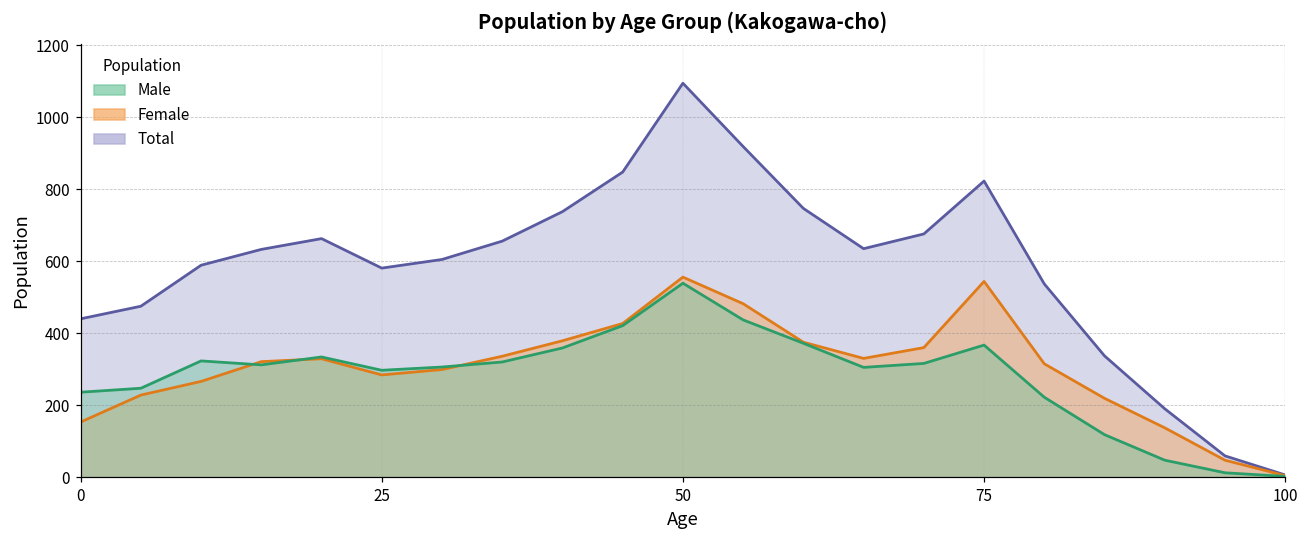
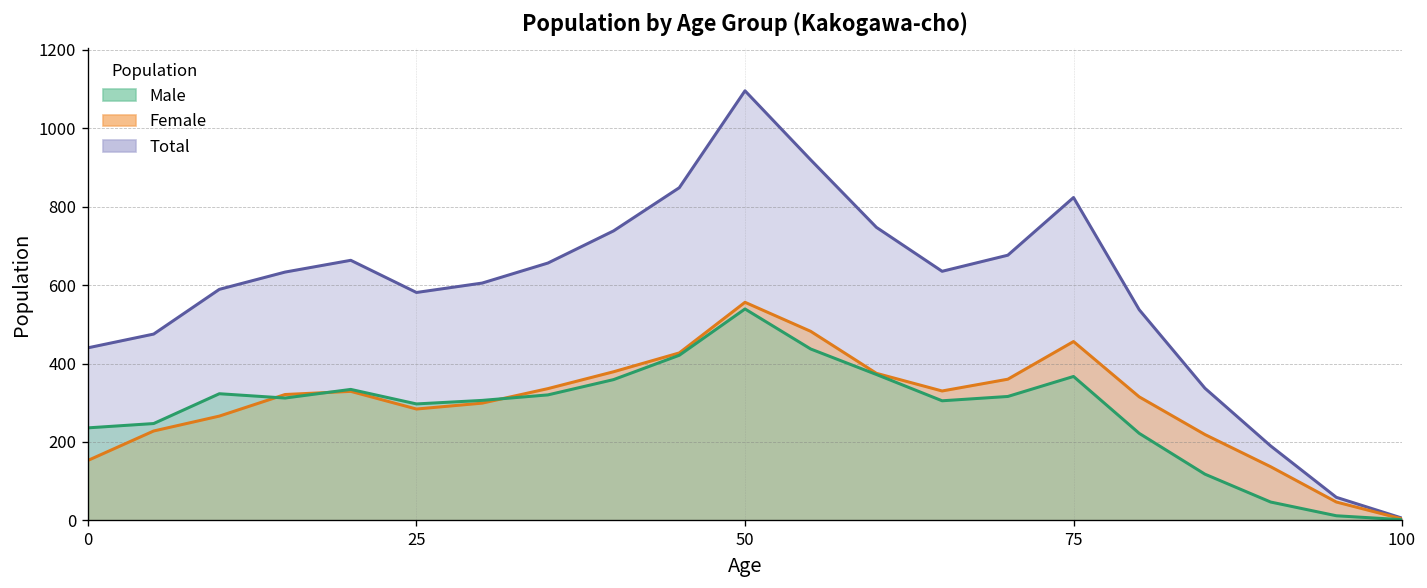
Female, 75: 540 -> 460
